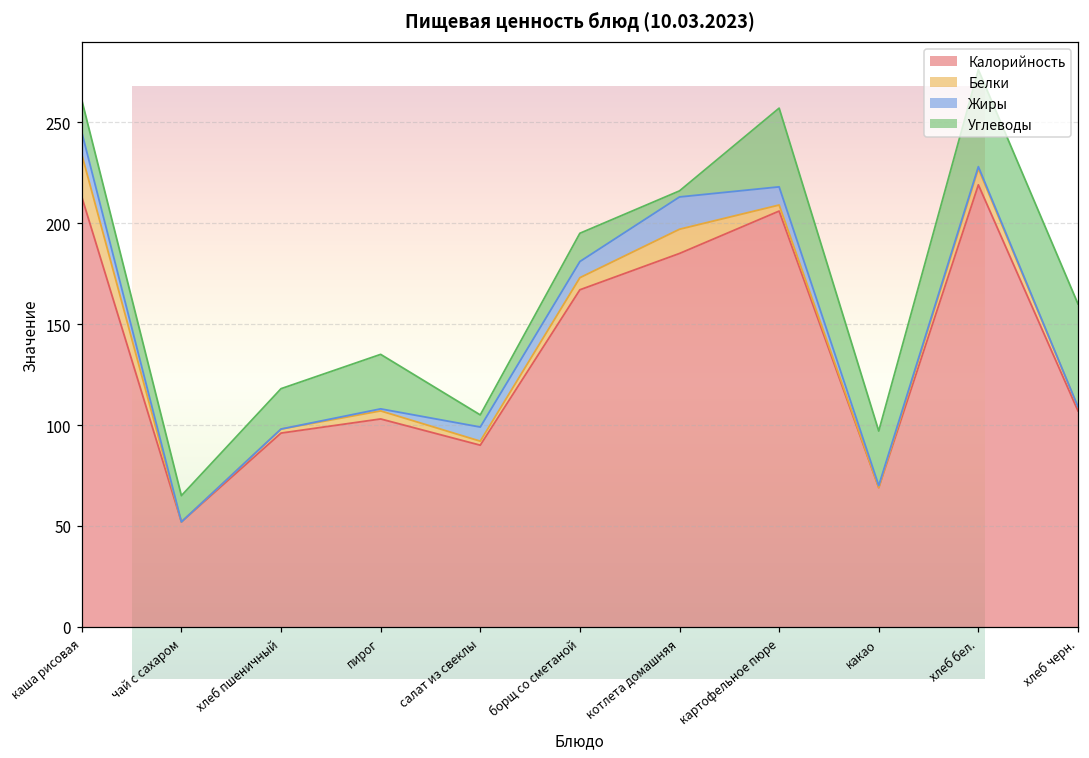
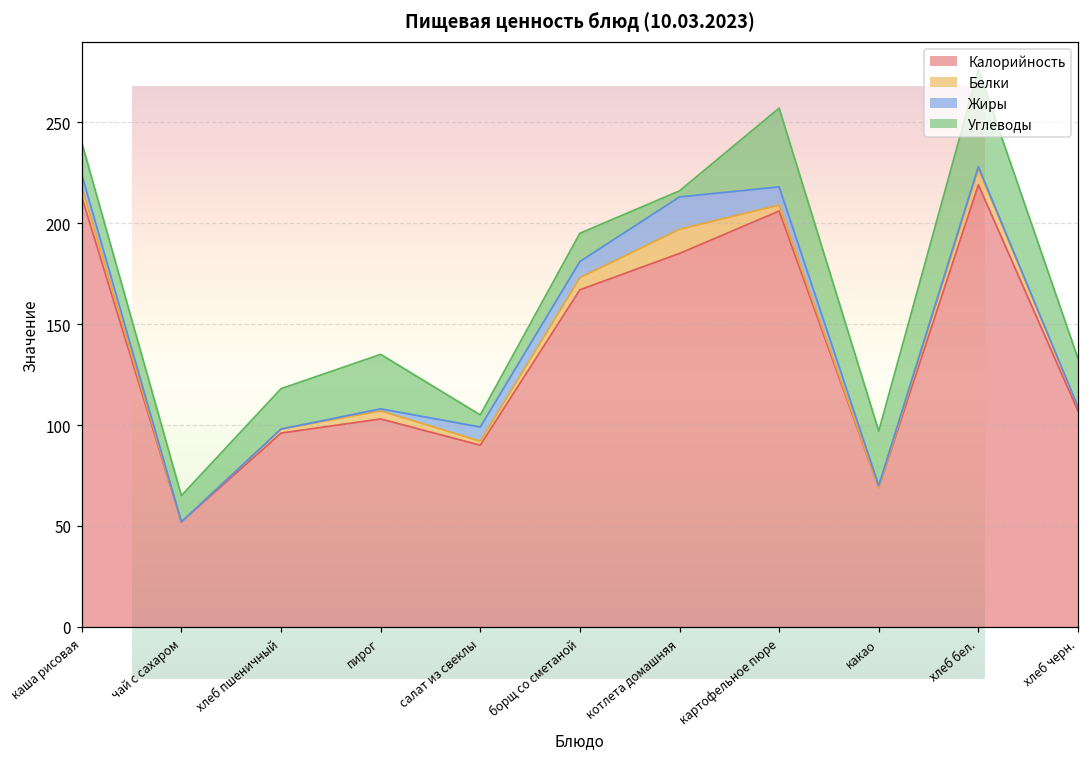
Белки, каша рисовая: 21 -> 5
Жиры, каша рисовая: 11 -> 6
Углеводы, хлеб черн.: 51 -> 24
